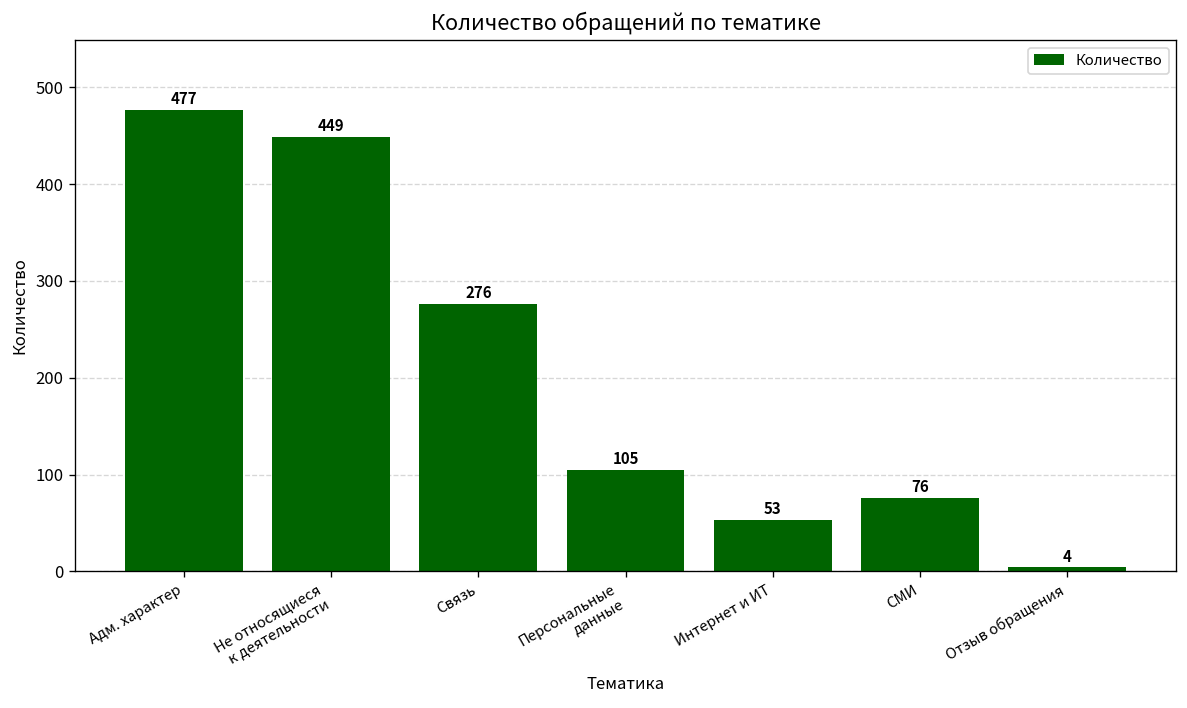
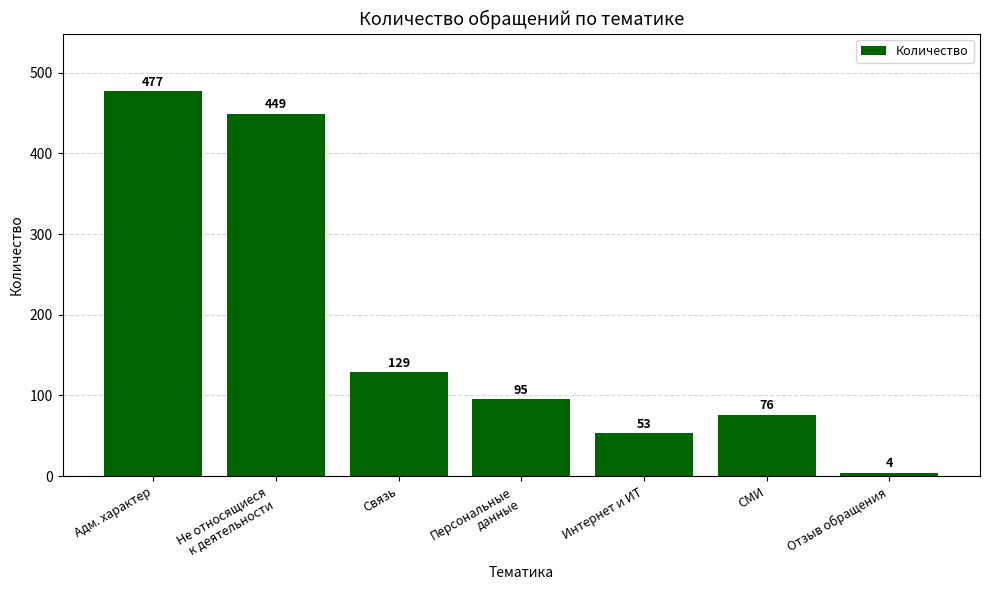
Связь: 276 -> 129
Персональные данные: 105 -> 95
